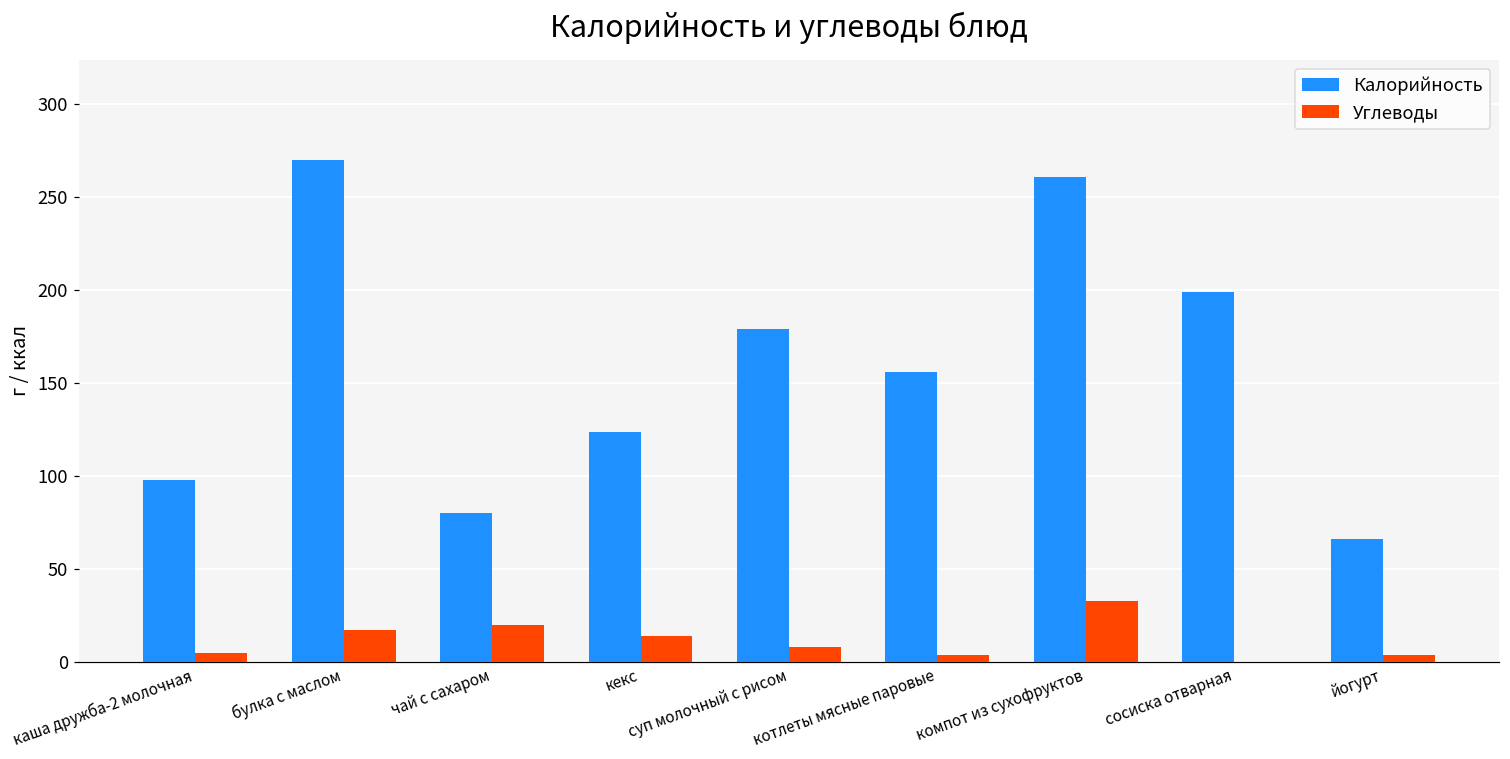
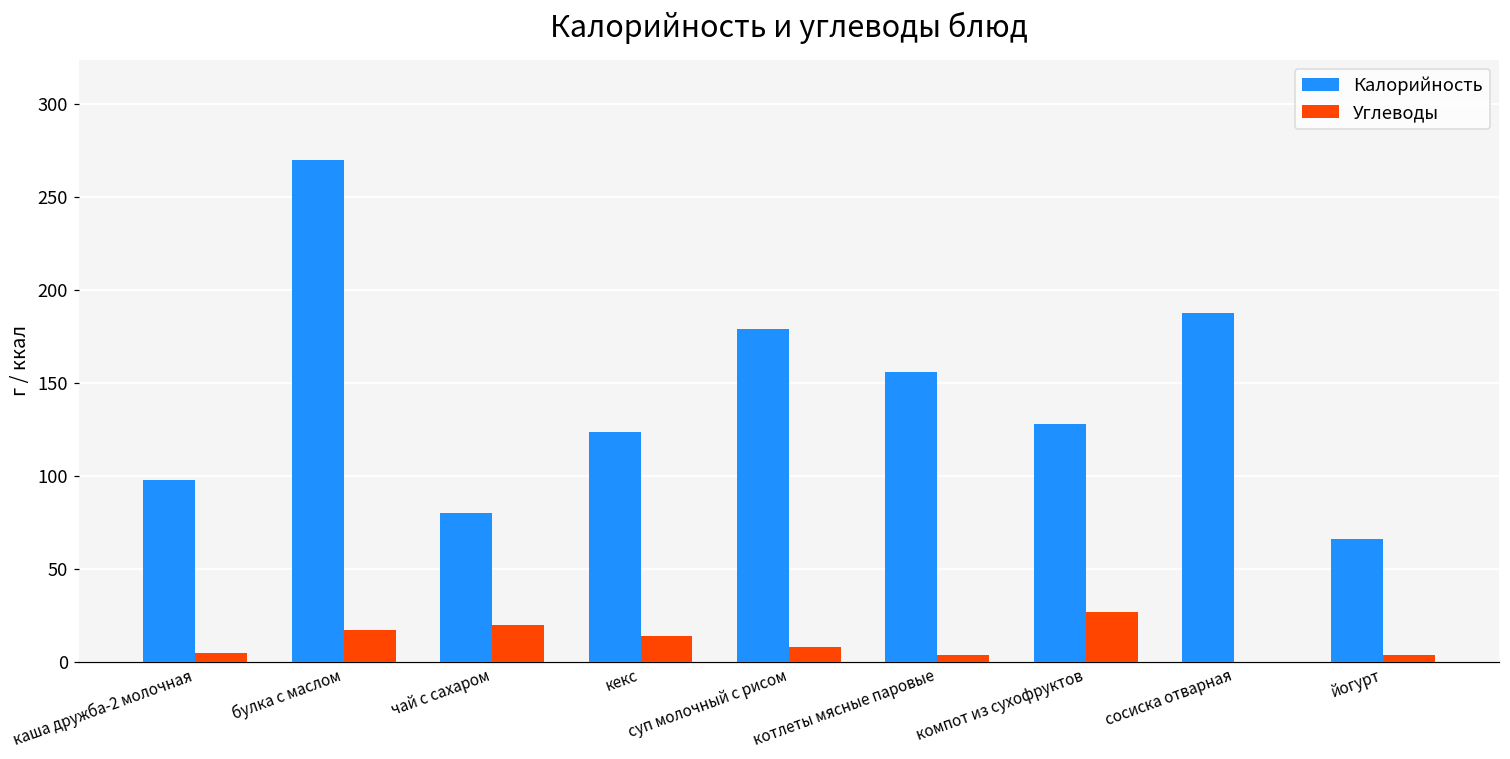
Калорийность, компот из сухофруктов: 261 -> 128
Углеводы, компот из сухофруктов: 33 -> 27
Калорийность, сосиска отварная: 199 -> 188
